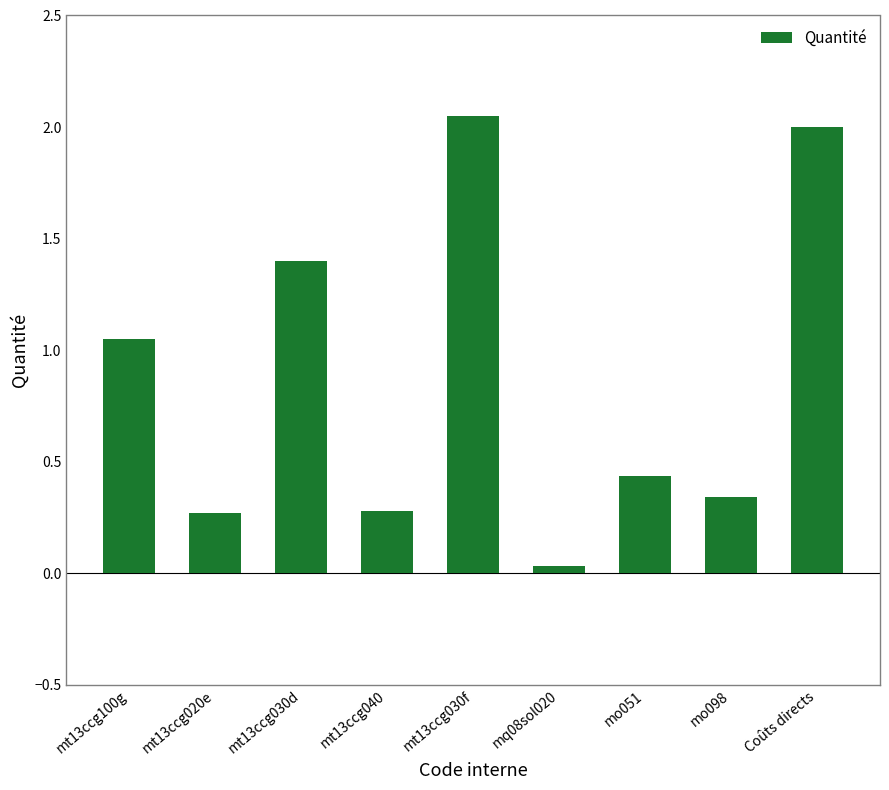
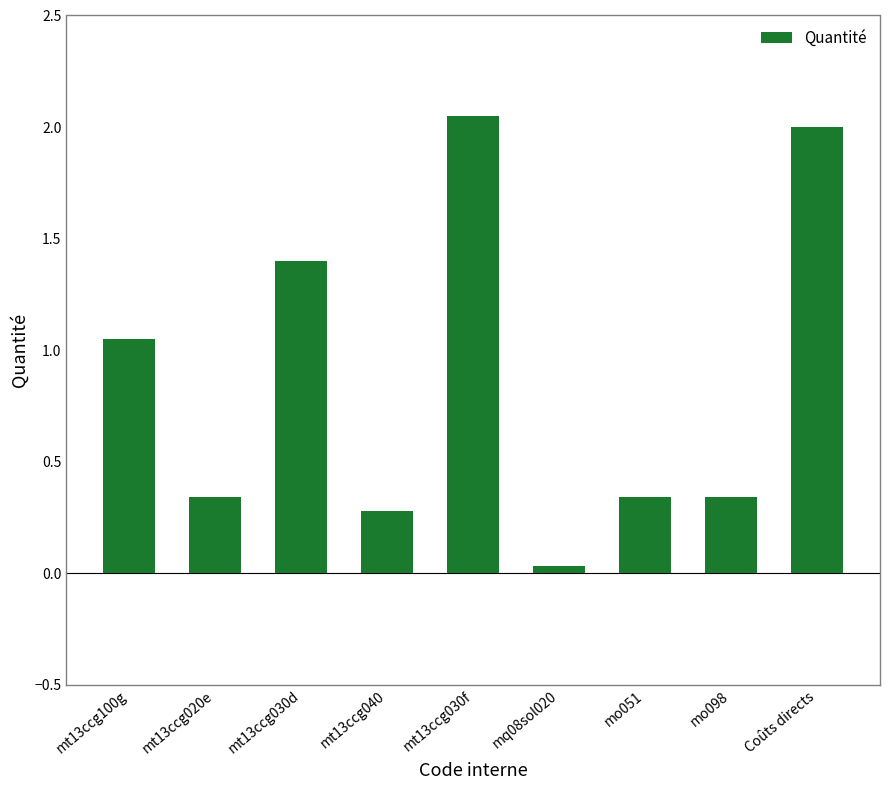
mt13ccg020e: 0.27 -> 0.34
mo051: 0.44 -> 0.34
